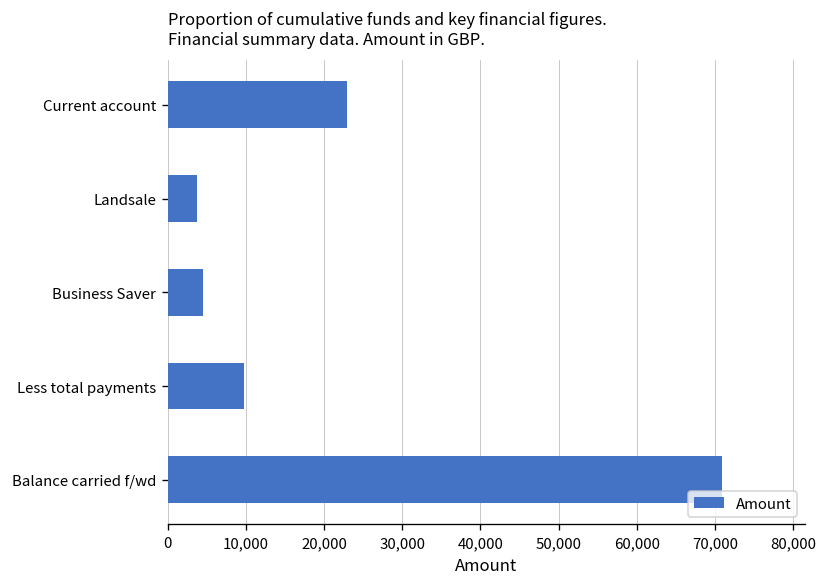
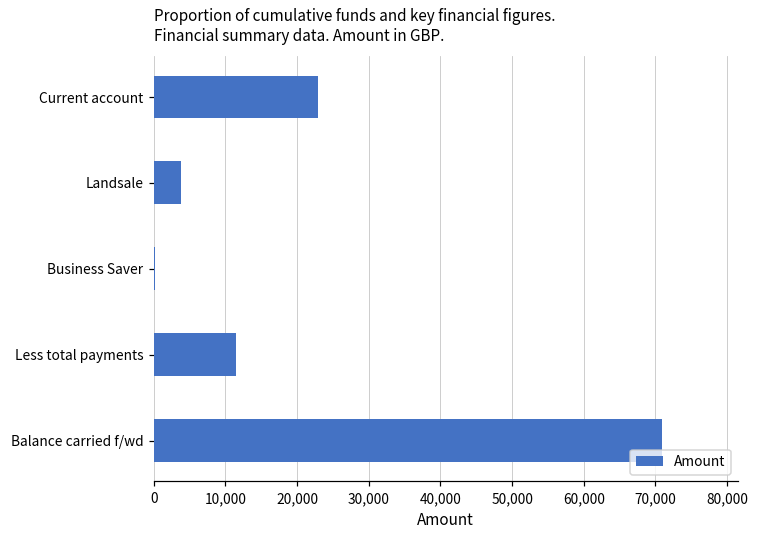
Business Saver: 4,000 -> 0
Less total payments: 10,000 -> 11,000
